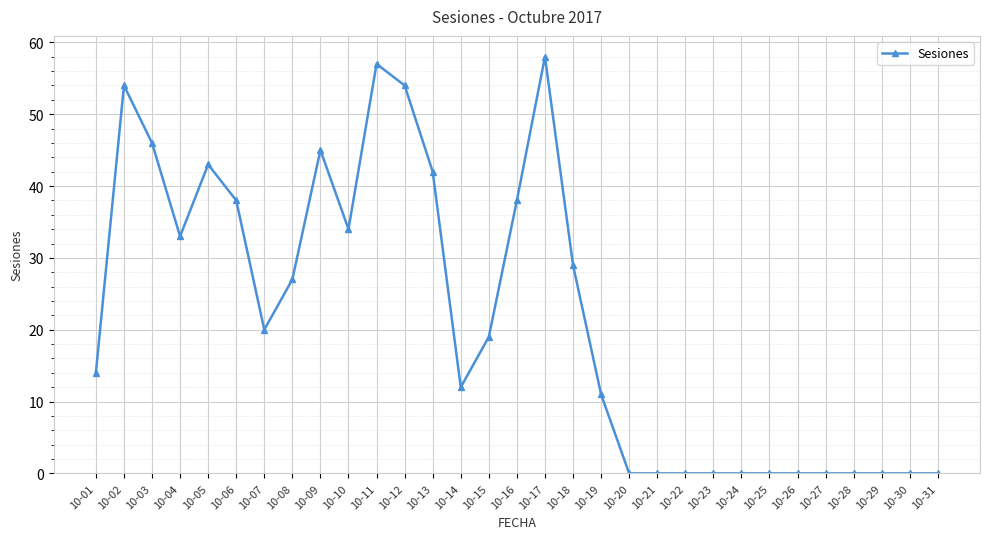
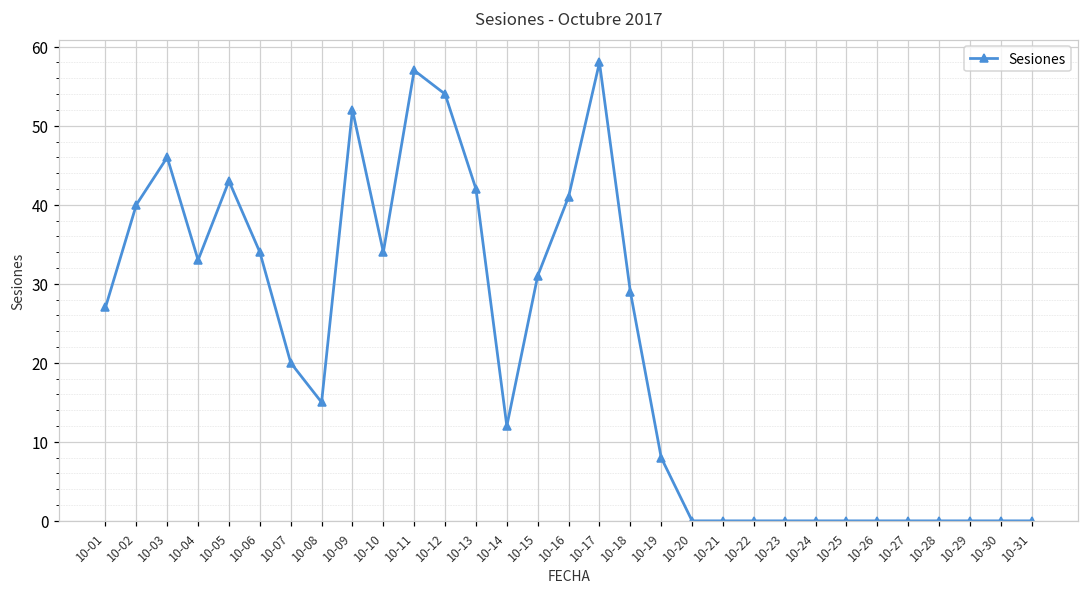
10-01: 14 -> 27
10-02: 54 -> 40
10-06: 38 -> 34
10-08: 27 -> 15
10-09: 45 -> 52
10-15: 19 -> 31
10-16: 38 -> 41
10-19: 11 -> 8
